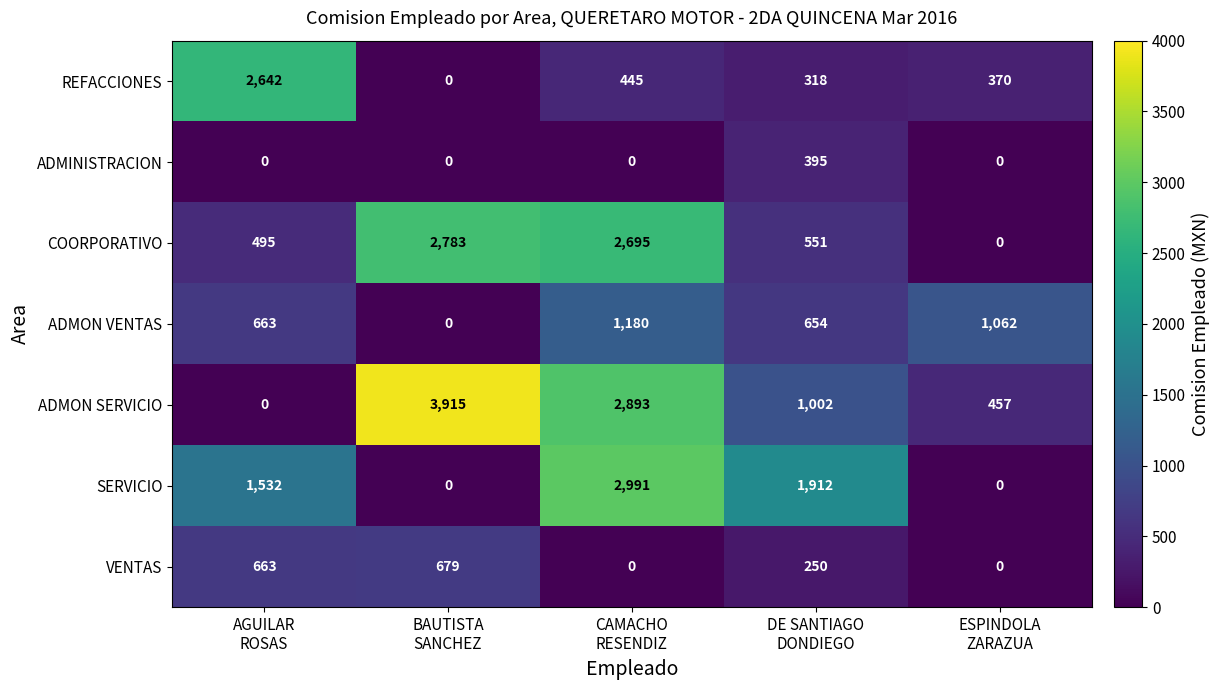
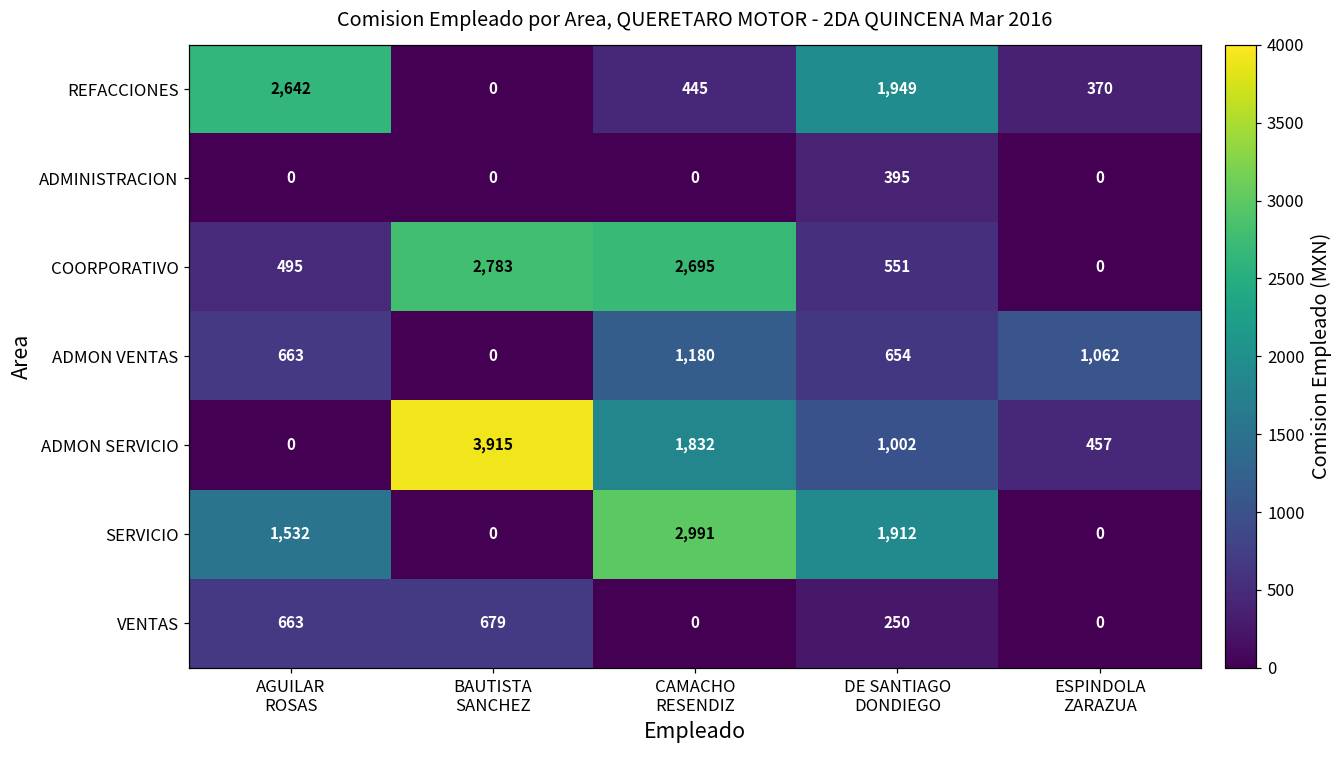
REFACCIONES, DE SANTIAGO DONDIEGO: 318 -> 1,949
ADMON SERVICIO, CAMACHO RESENDIZ: 2,893 -> 1,832
